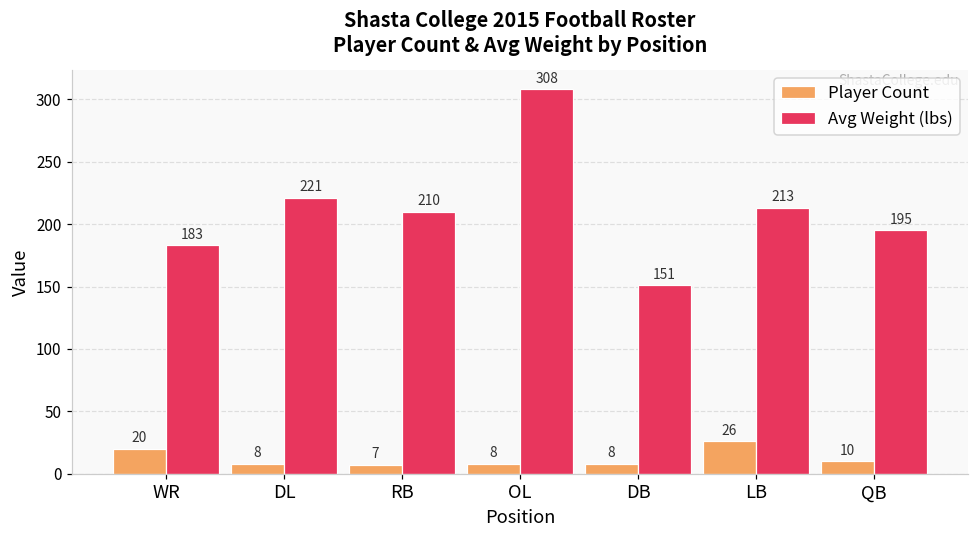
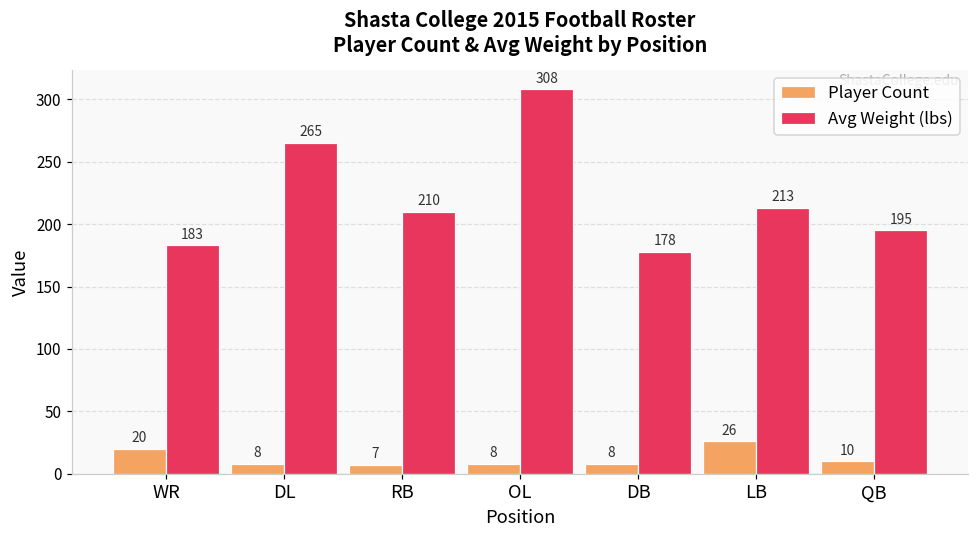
Avg Weight (lbs), DL: 221 -> 265
Avg Weight (lbs), DB: 151 -> 178
